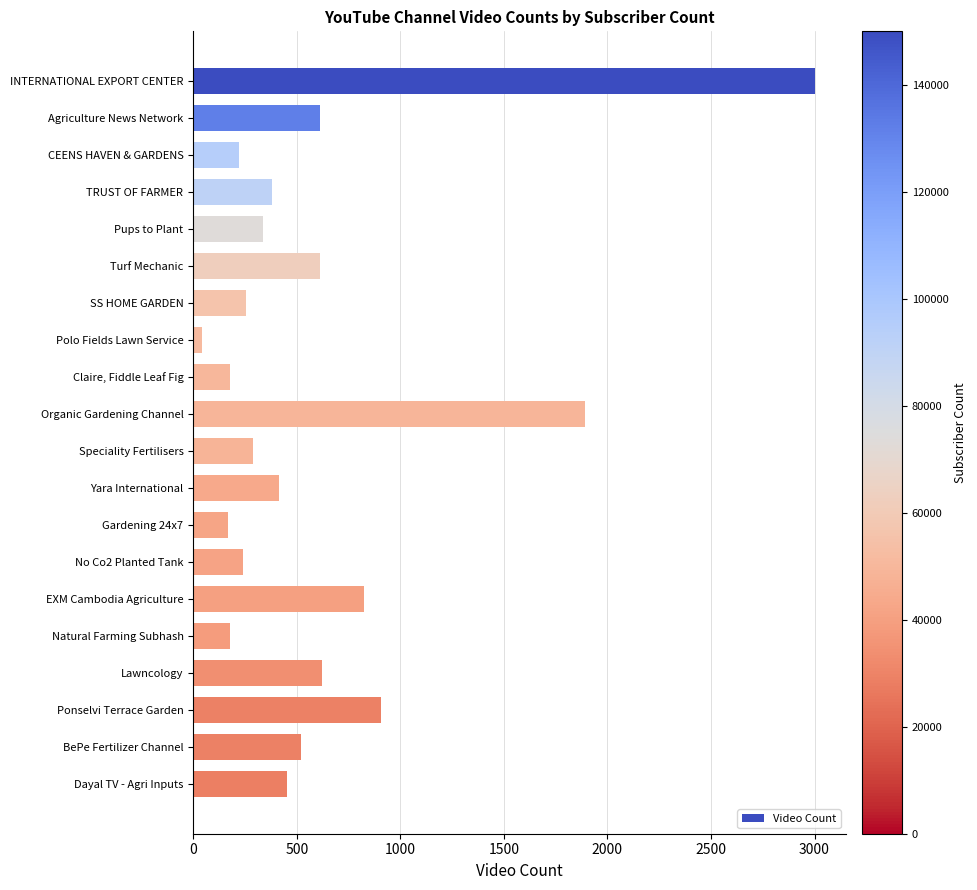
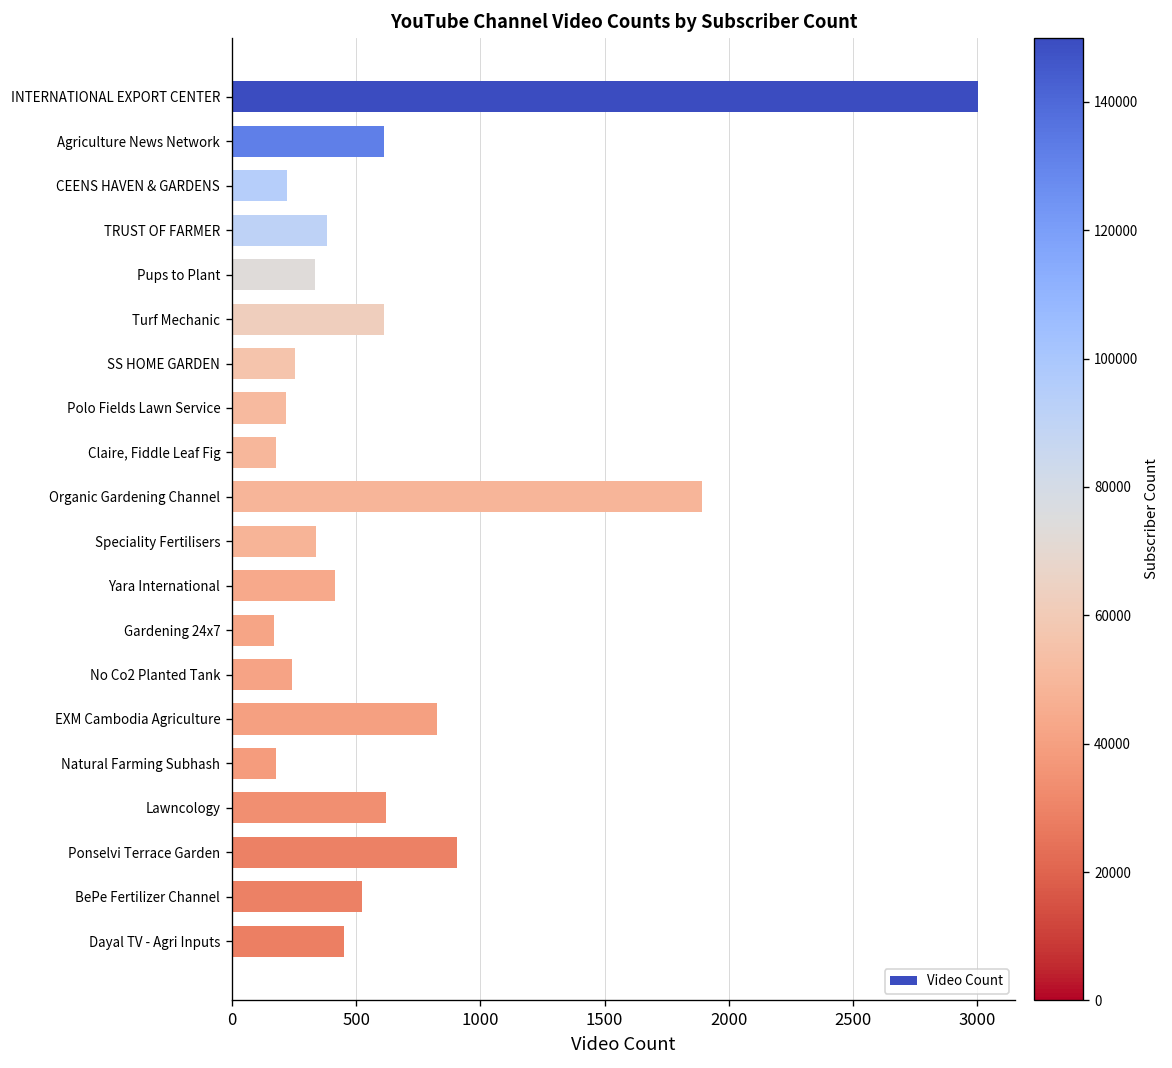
Polo Fields Lawn Service: 40 -> 220
Speciality Fertilisers: 290 -> 340
